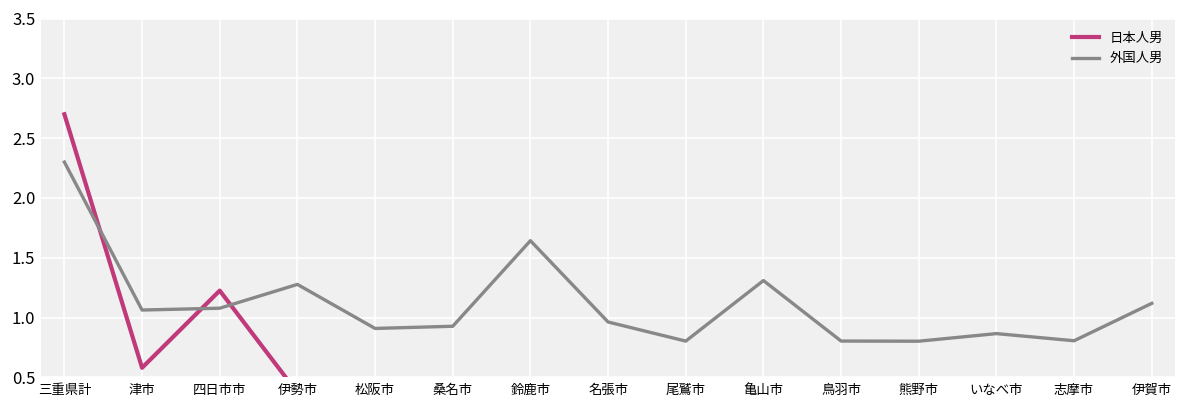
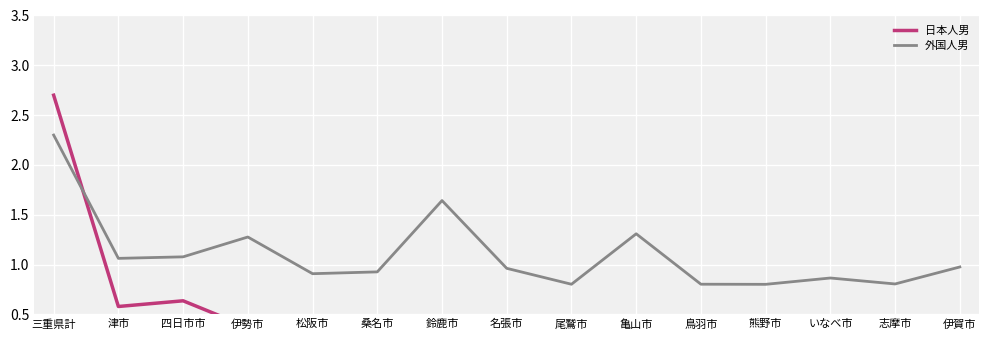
日本人男, 四日市市: 1.2 -> 0.6
外国人男, 伊賀市: 1.1 -> 1.0
